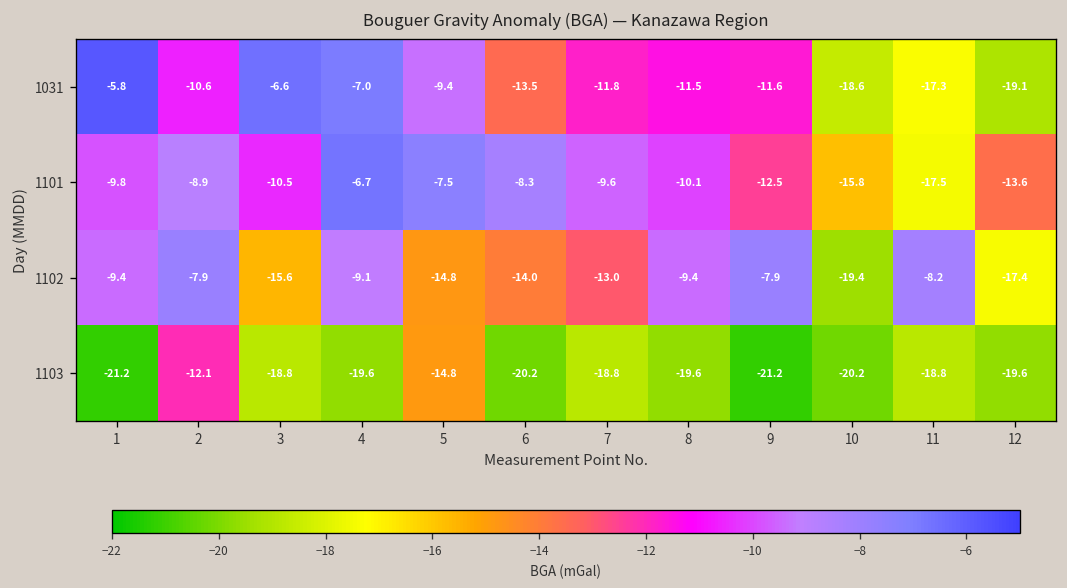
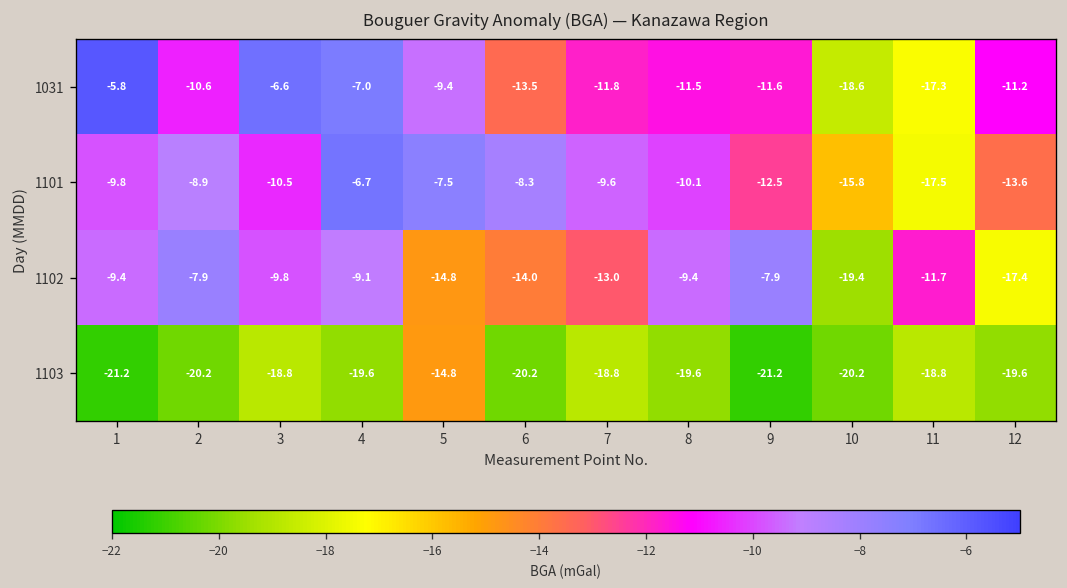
1031, 12: -19.1 -> -11.2
1102, 3: -15.6 -> -9.8
1102, 11: -8.2 -> -11.7
1103, 2: -12.1 -> -20.2
